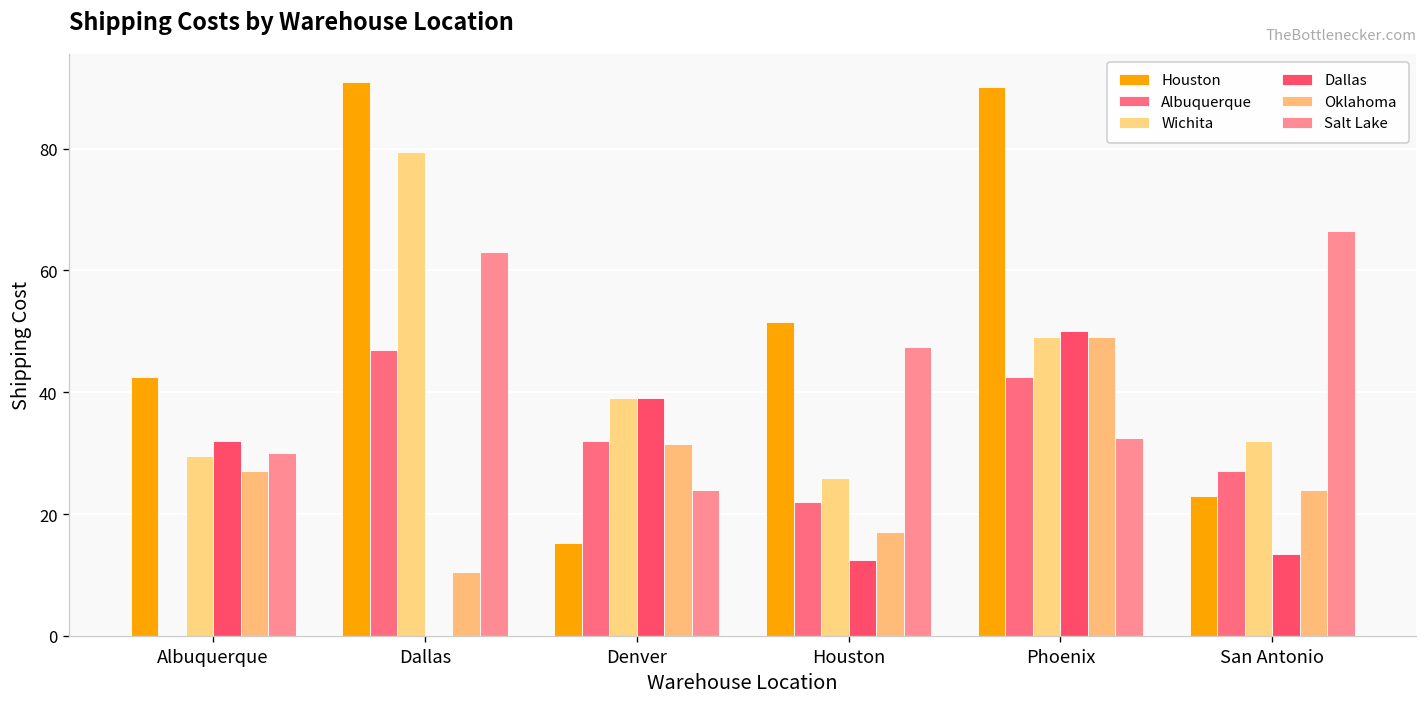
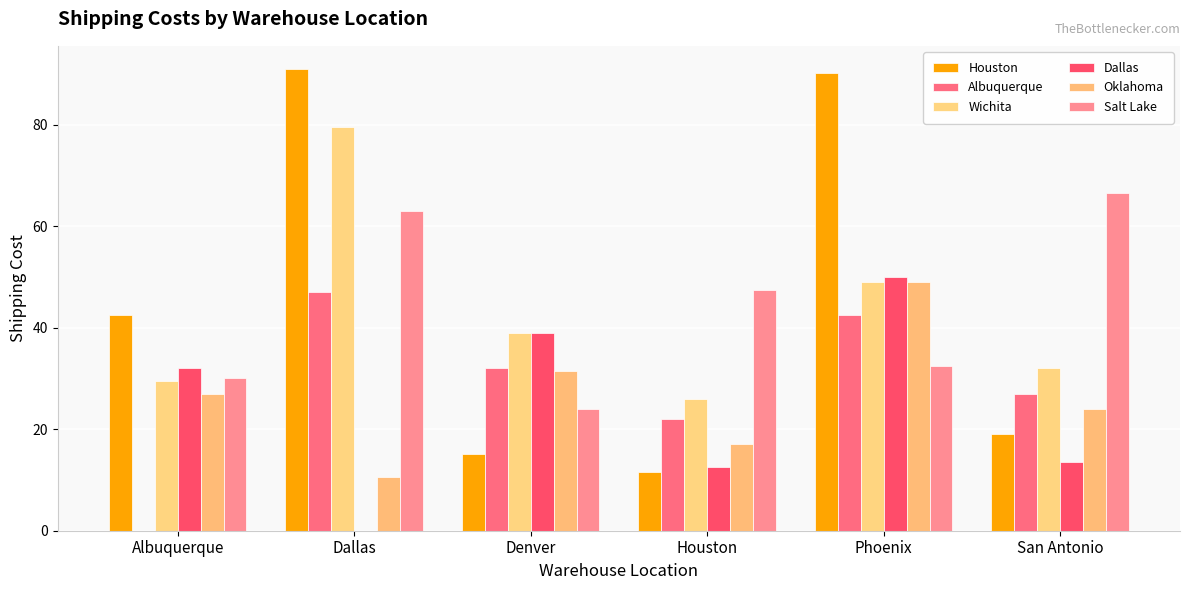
Houston, Houston: 52 -> 12
Houston, San Antonio: 23 -> 19
